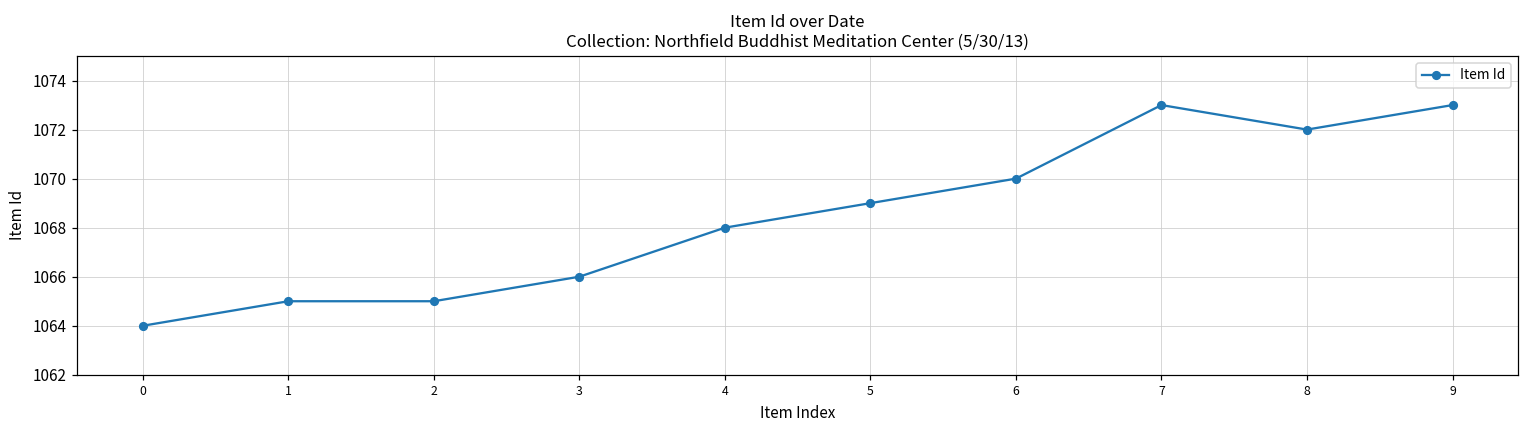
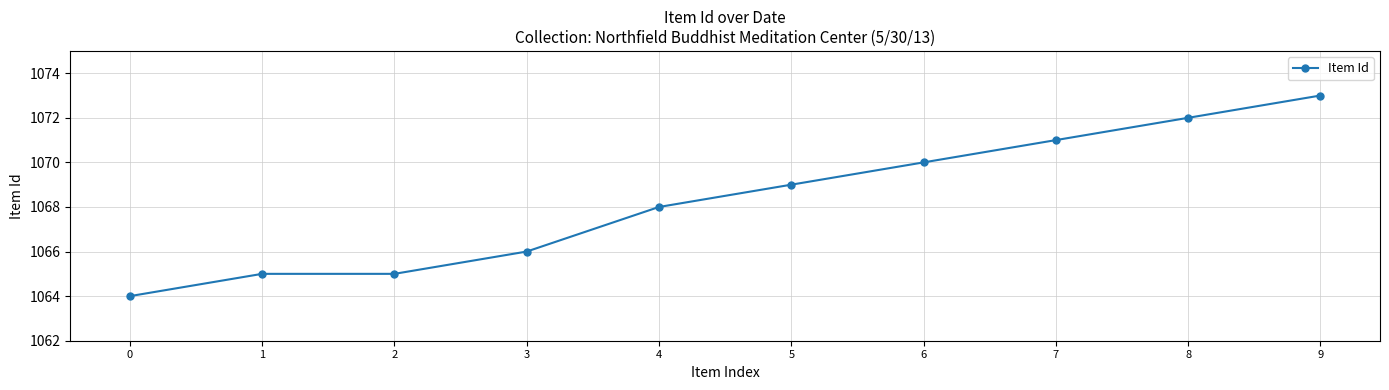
7: 1073 -> 1071
